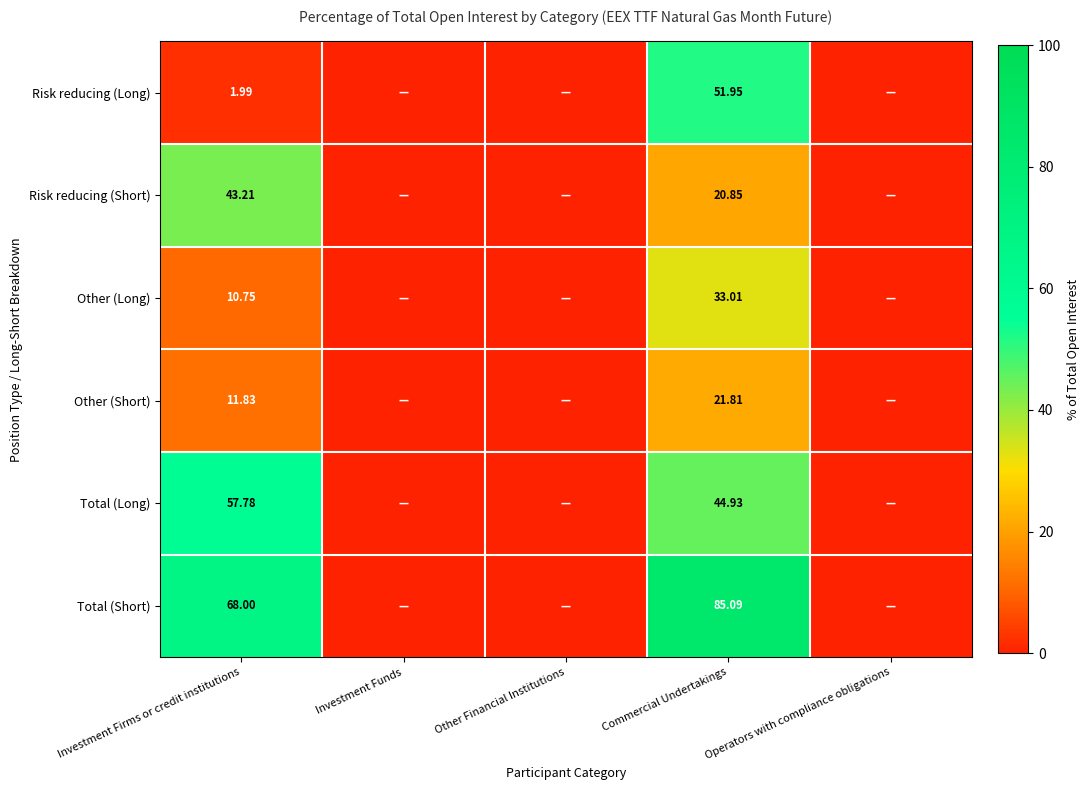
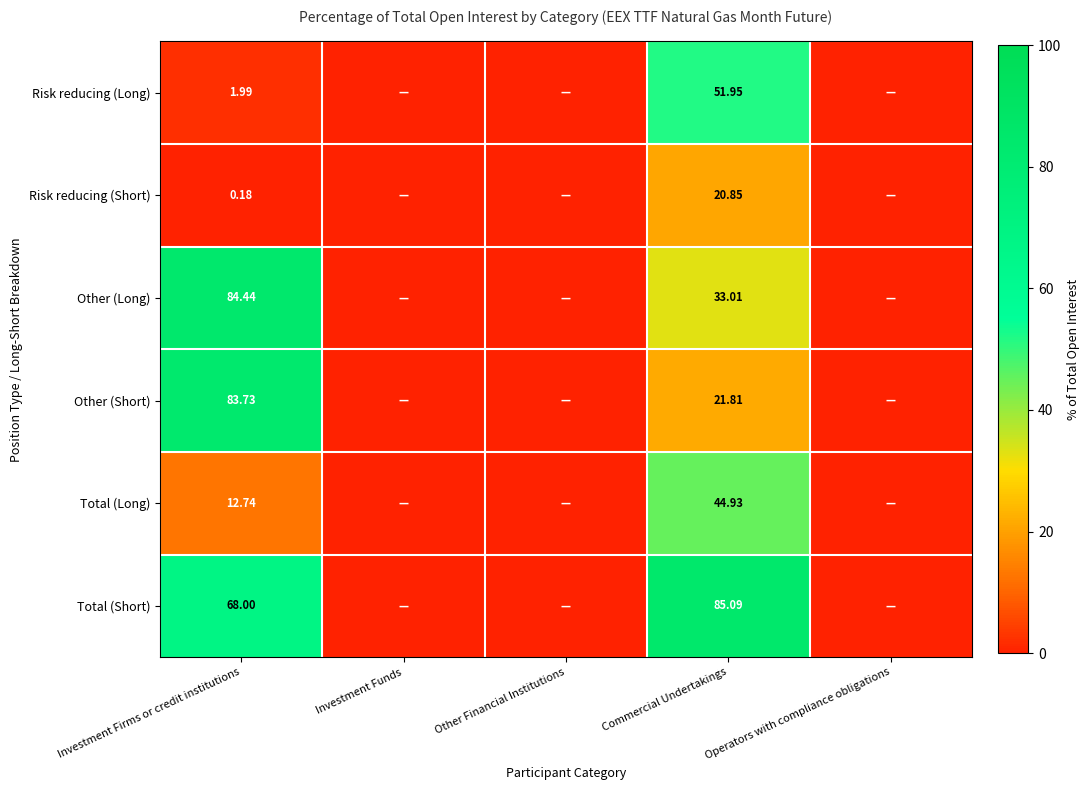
Risk reducing (Short), Investment Firms or credit institutions: 43.21 -> 0.18
Other (Long), Investment Firms or credit institutions: 10.75 -> 84.44
Other (Short), Investment Firms or credit institutions: 11.83 -> 83.73
Total (Long), Investment Firms or credit institutions: 57.78 -> 12.74
